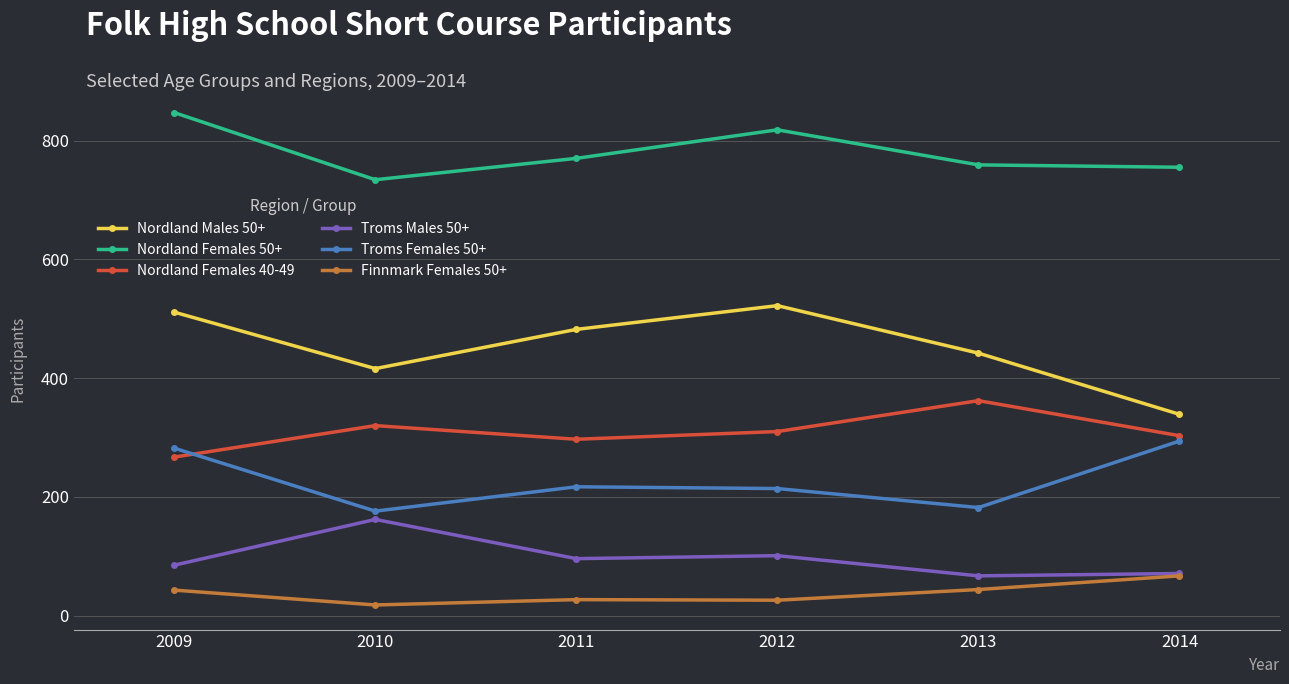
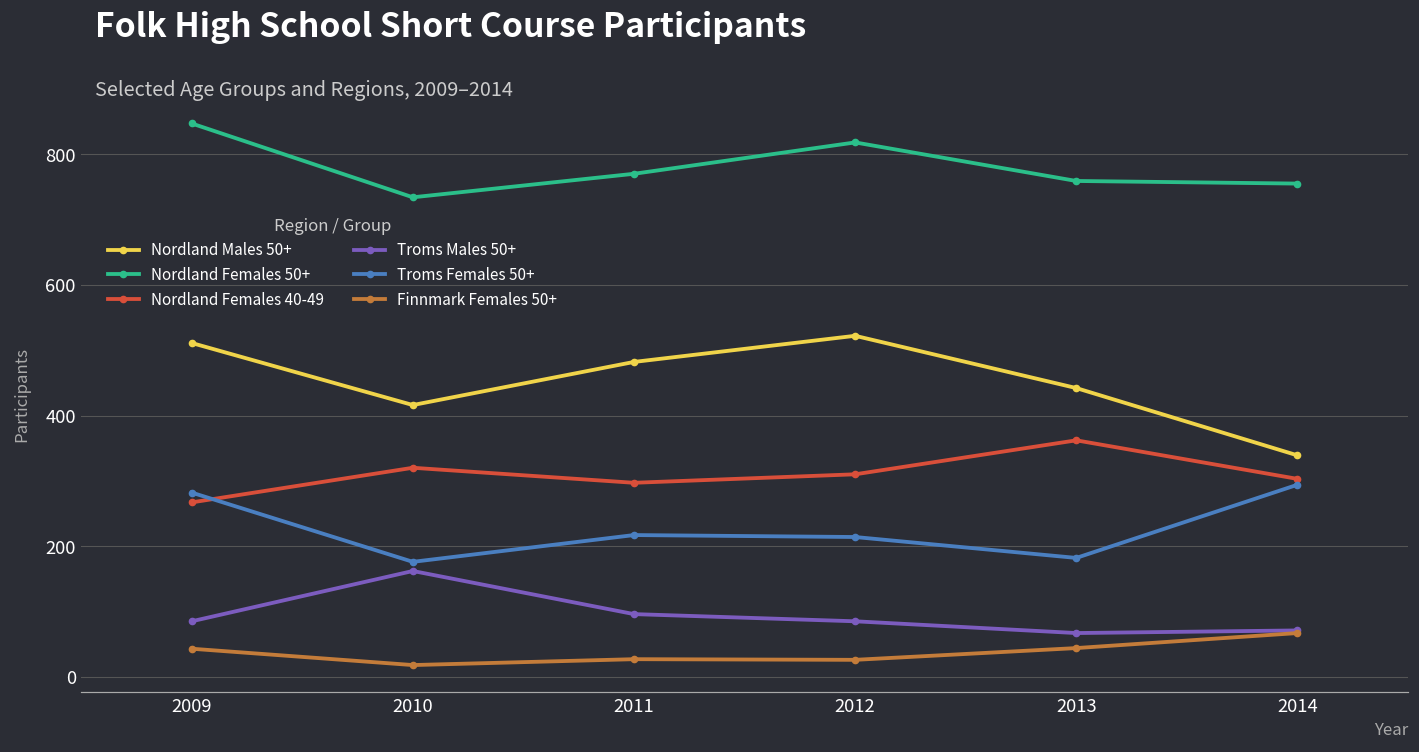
Troms Males 50+, 2012: 100 -> 90
